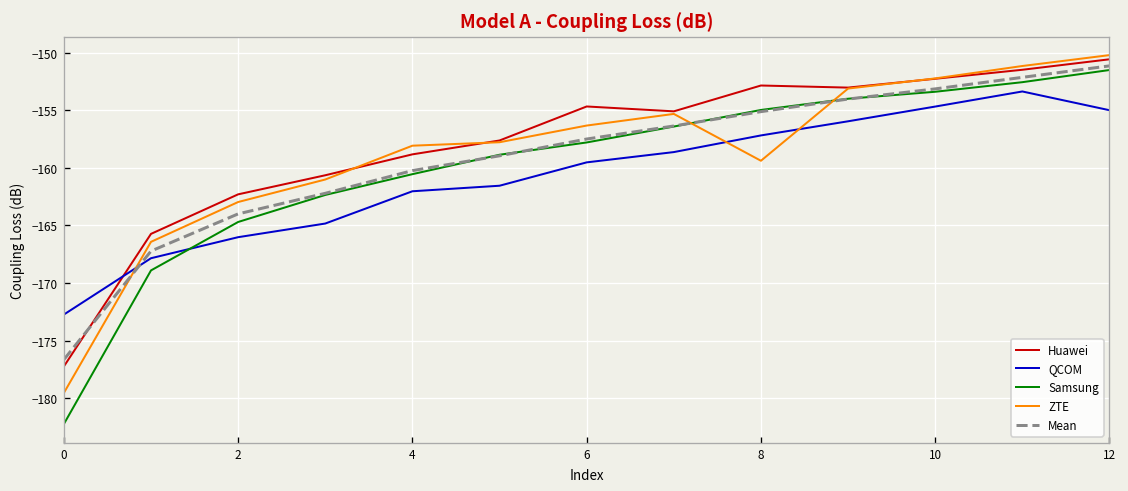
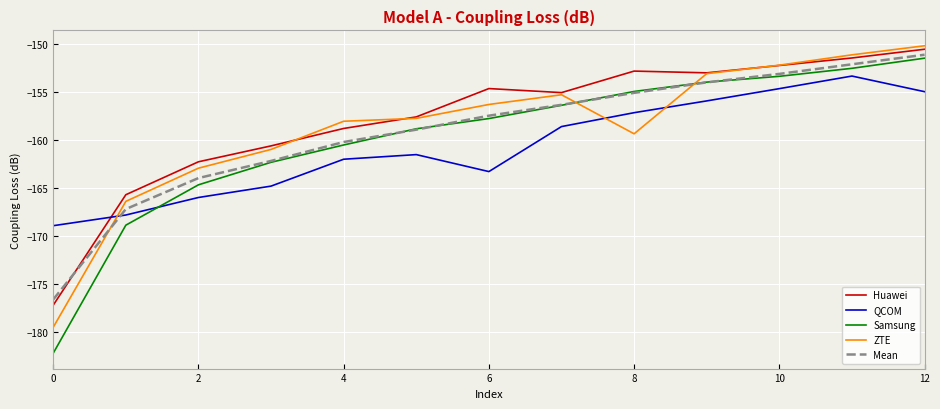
QCOM, 0: -173 -> -169
QCOM, 6: -160 -> -163
